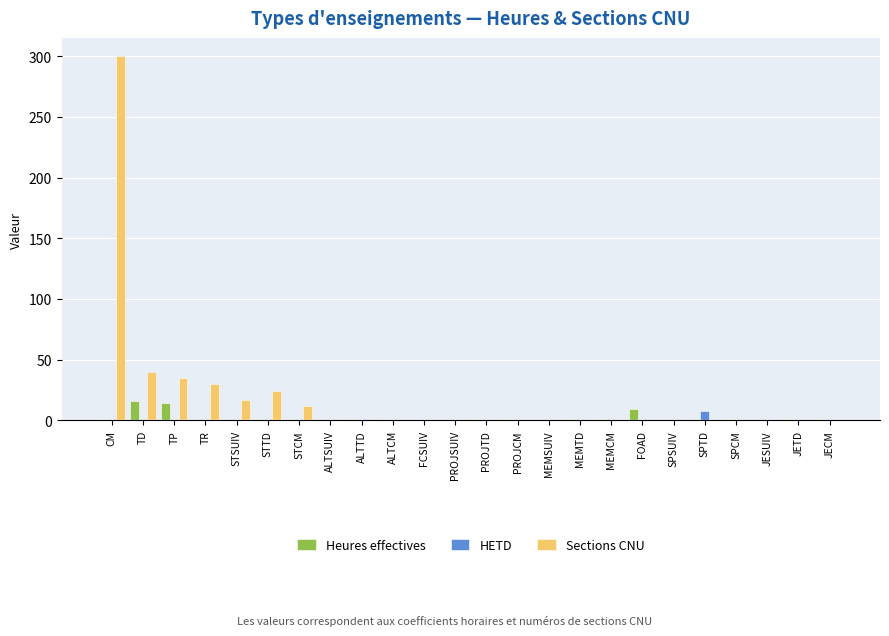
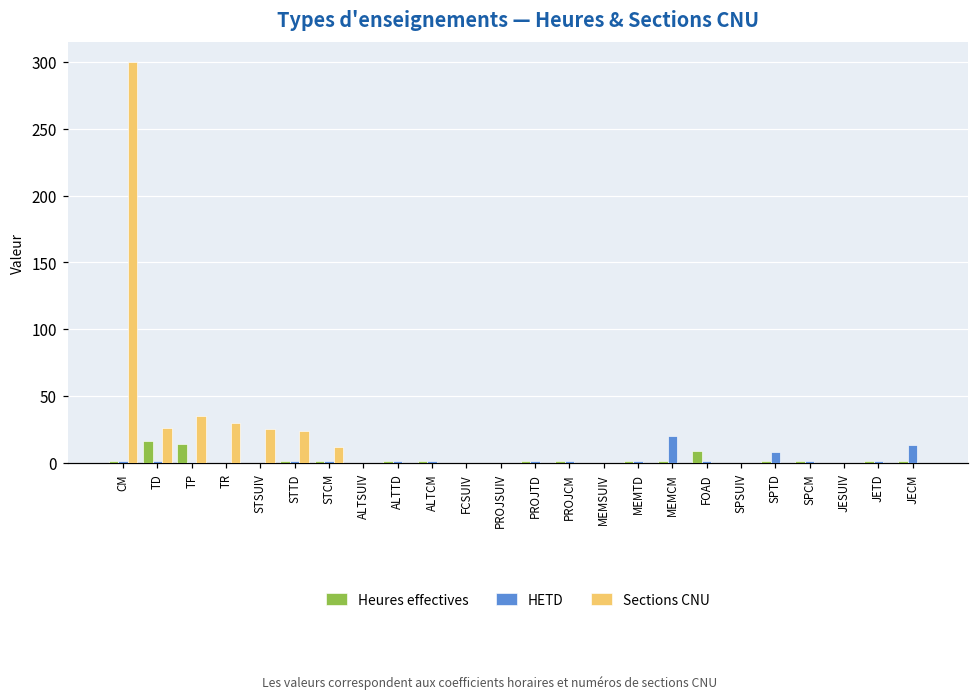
Sections CNU, TD: 40 -> 26
Sections CNU, STSUIV: 17 -> 25
HETD, MEMCM: 2 -> 20
HETD, JECM: 2 -> 13
